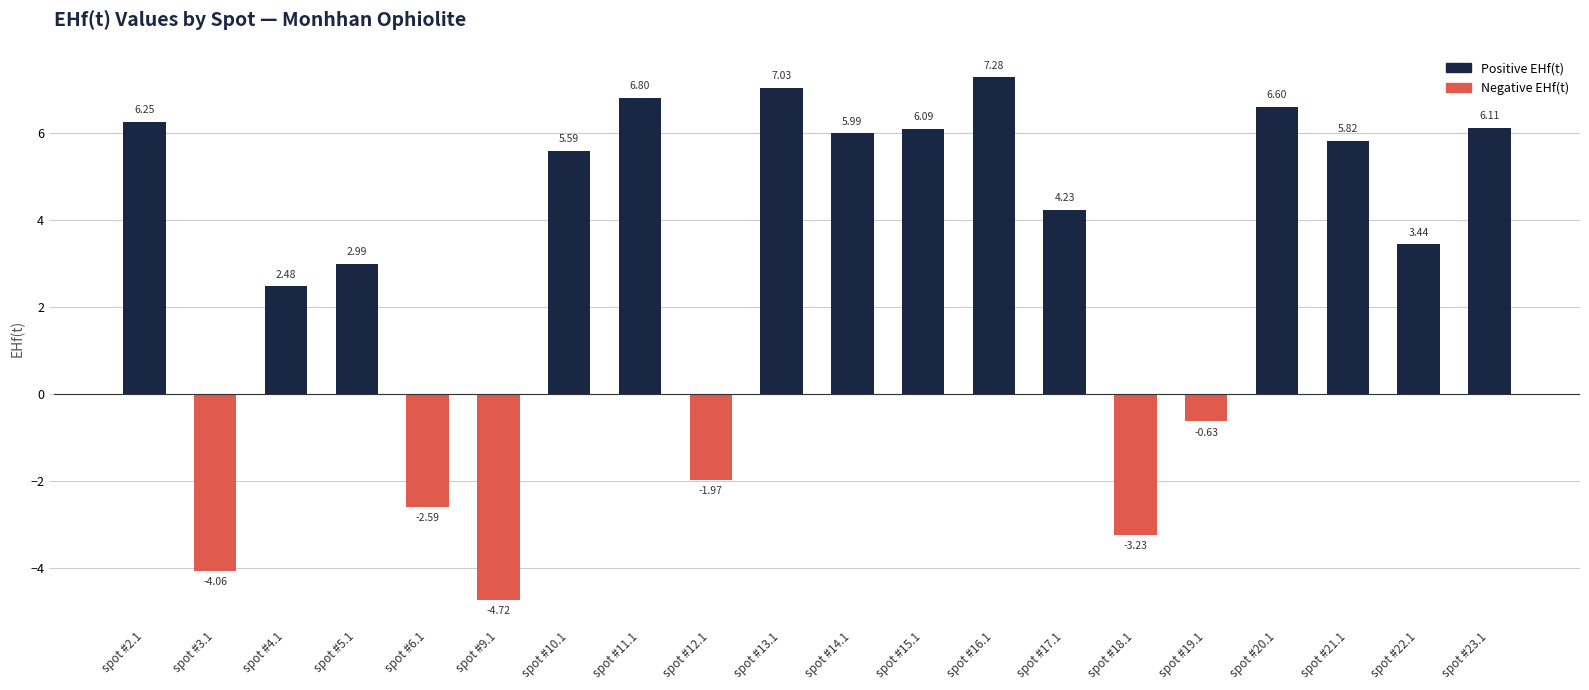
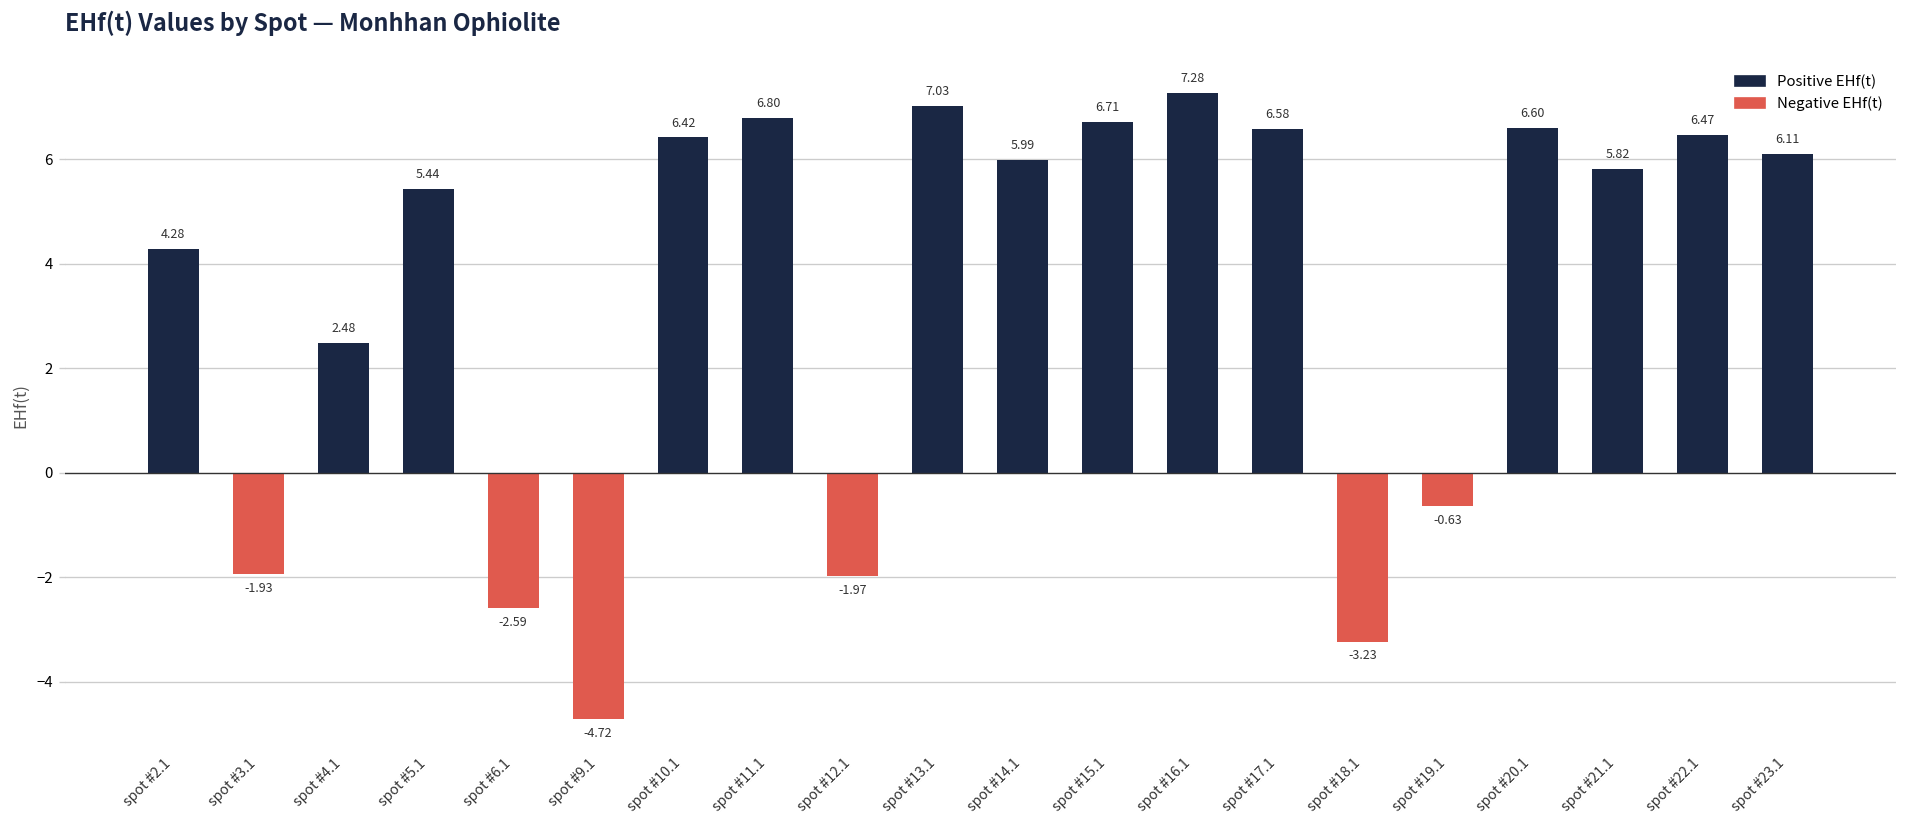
spot #2.1: 6.25 -> 4.28
spot #3.1: -4.06 -> -1.93
spot #5.1: 2.99 -> 5.44
spot #10.1: 5.59 -> 6.42
spot #15.1: 6.09 -> 6.71
spot #17.1: 4.23 -> 6.58
spot #22.1: 3.44 -> 6.47
